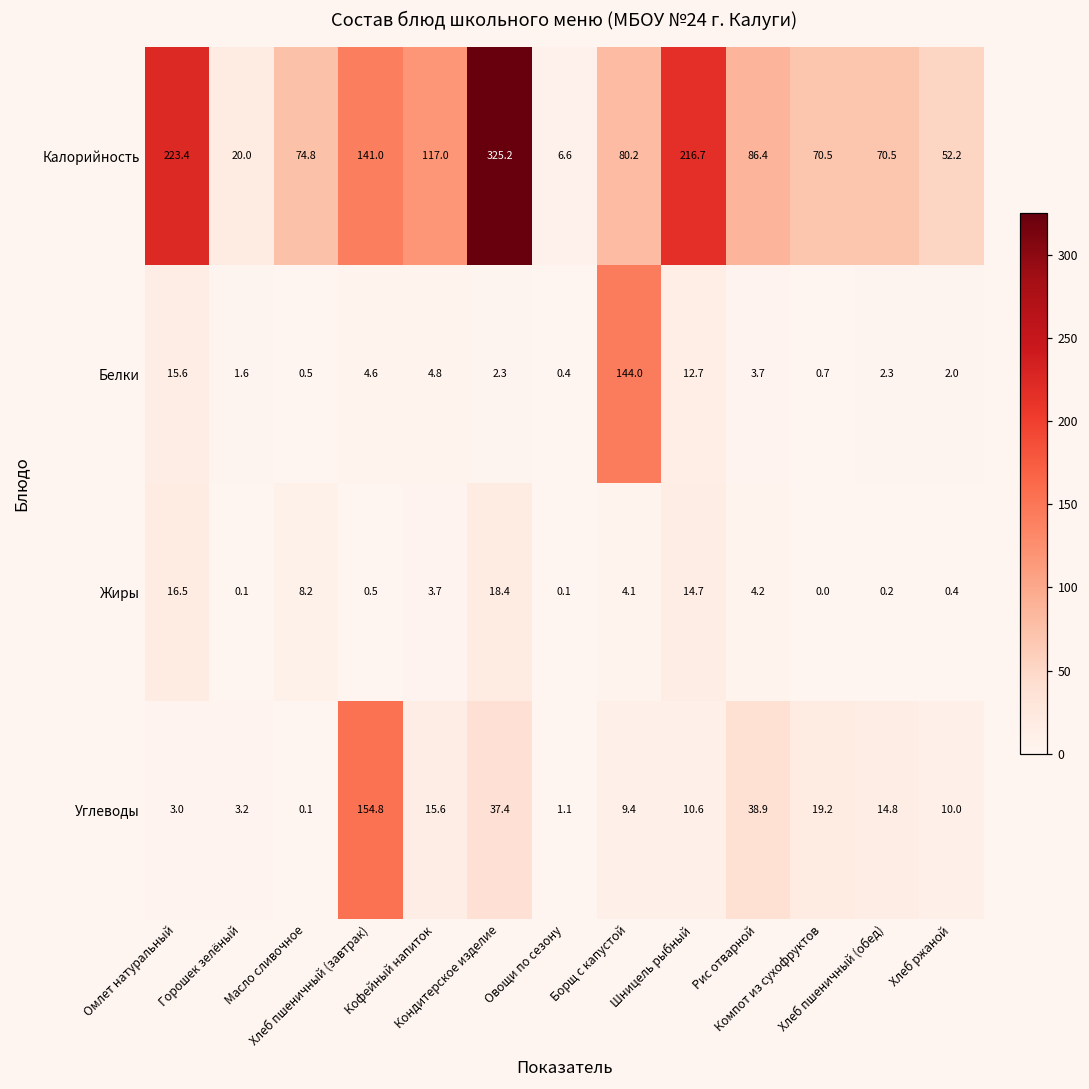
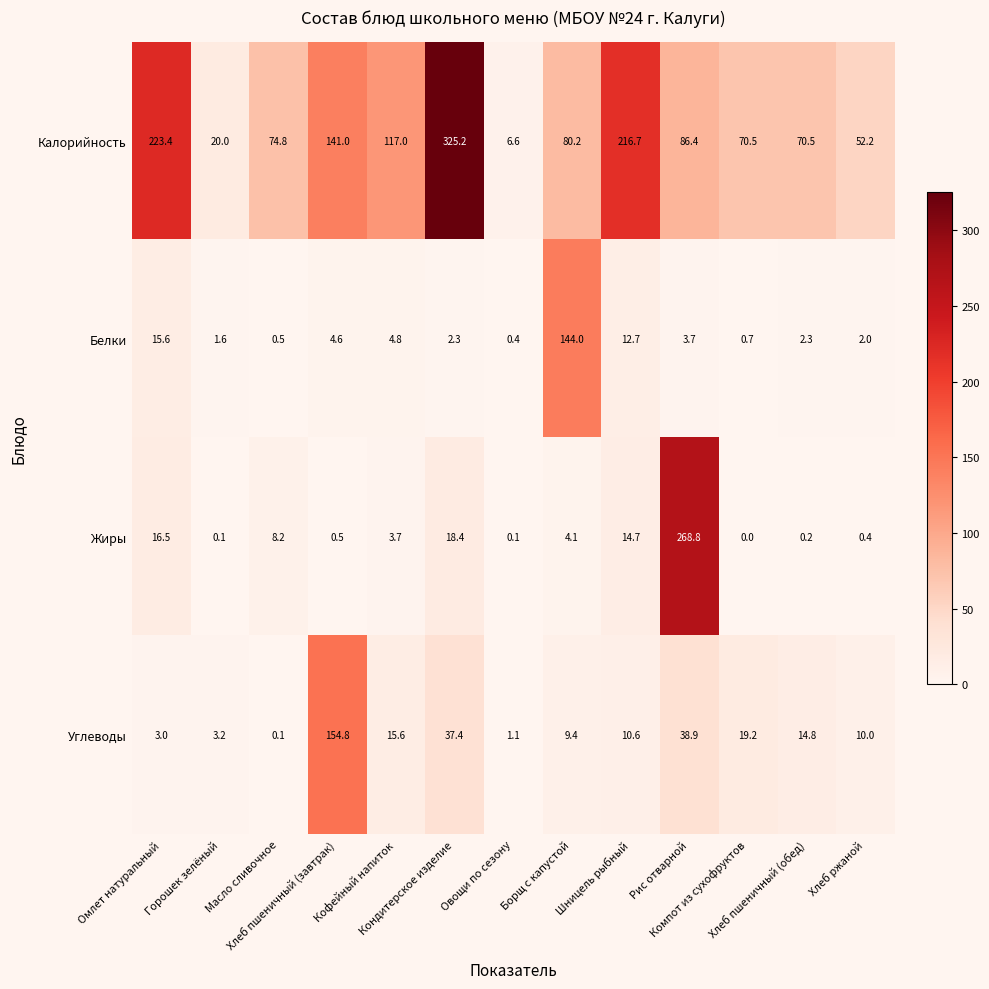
Жиры, Рис отварной: 4.2 -> 268.8
